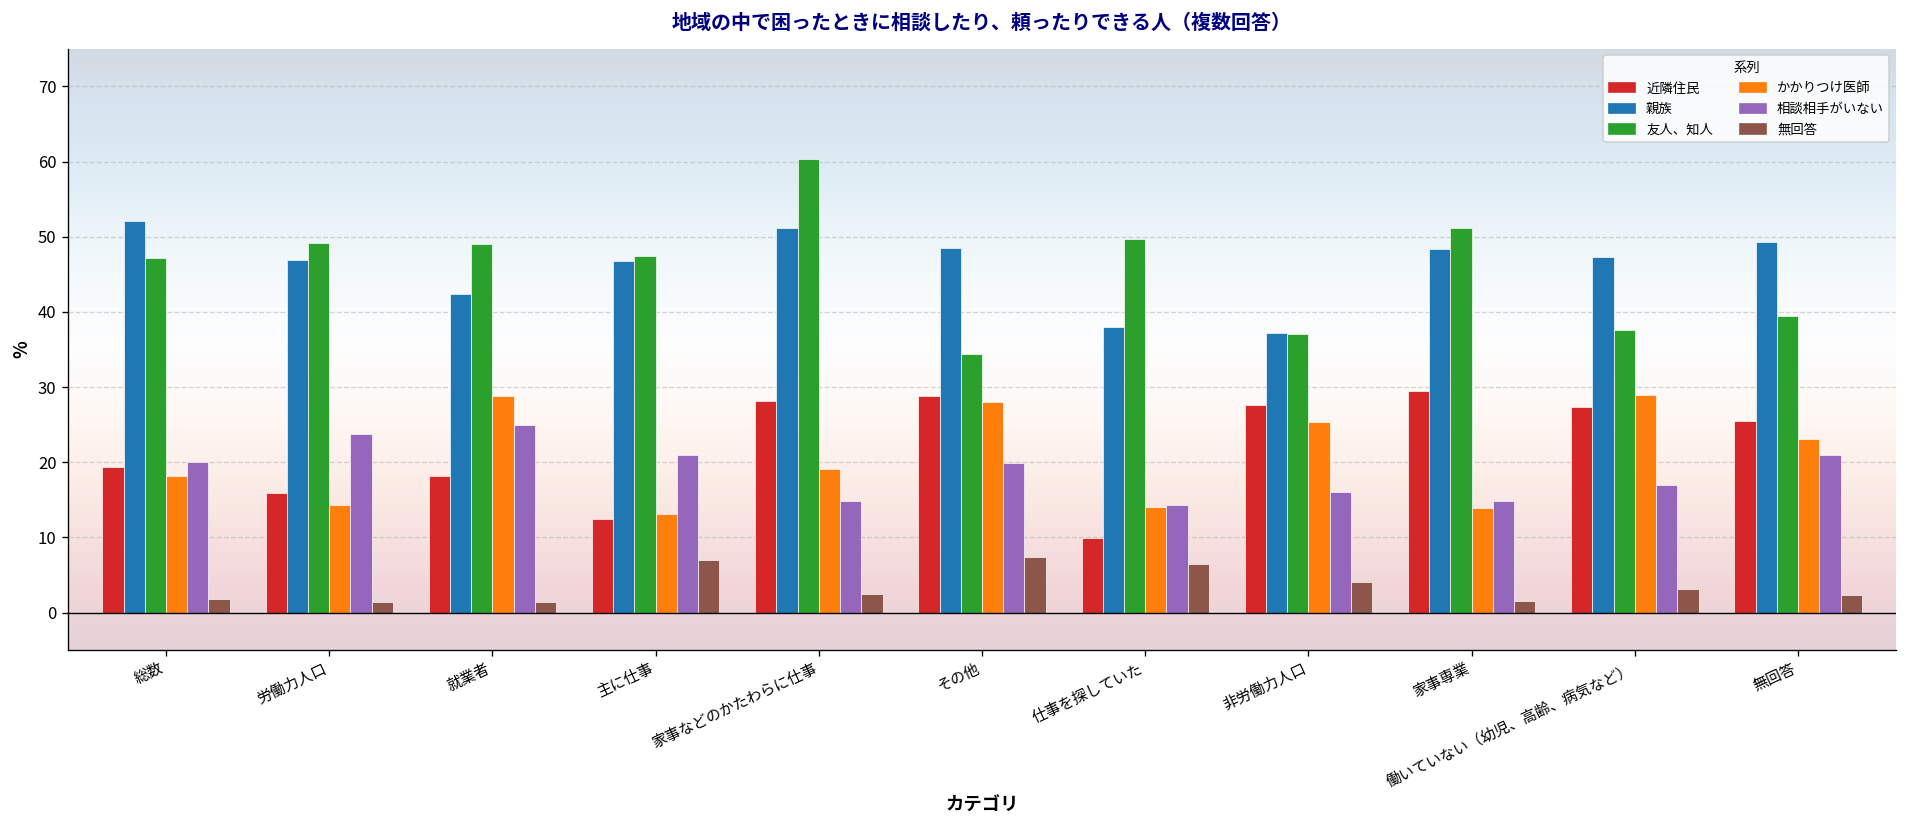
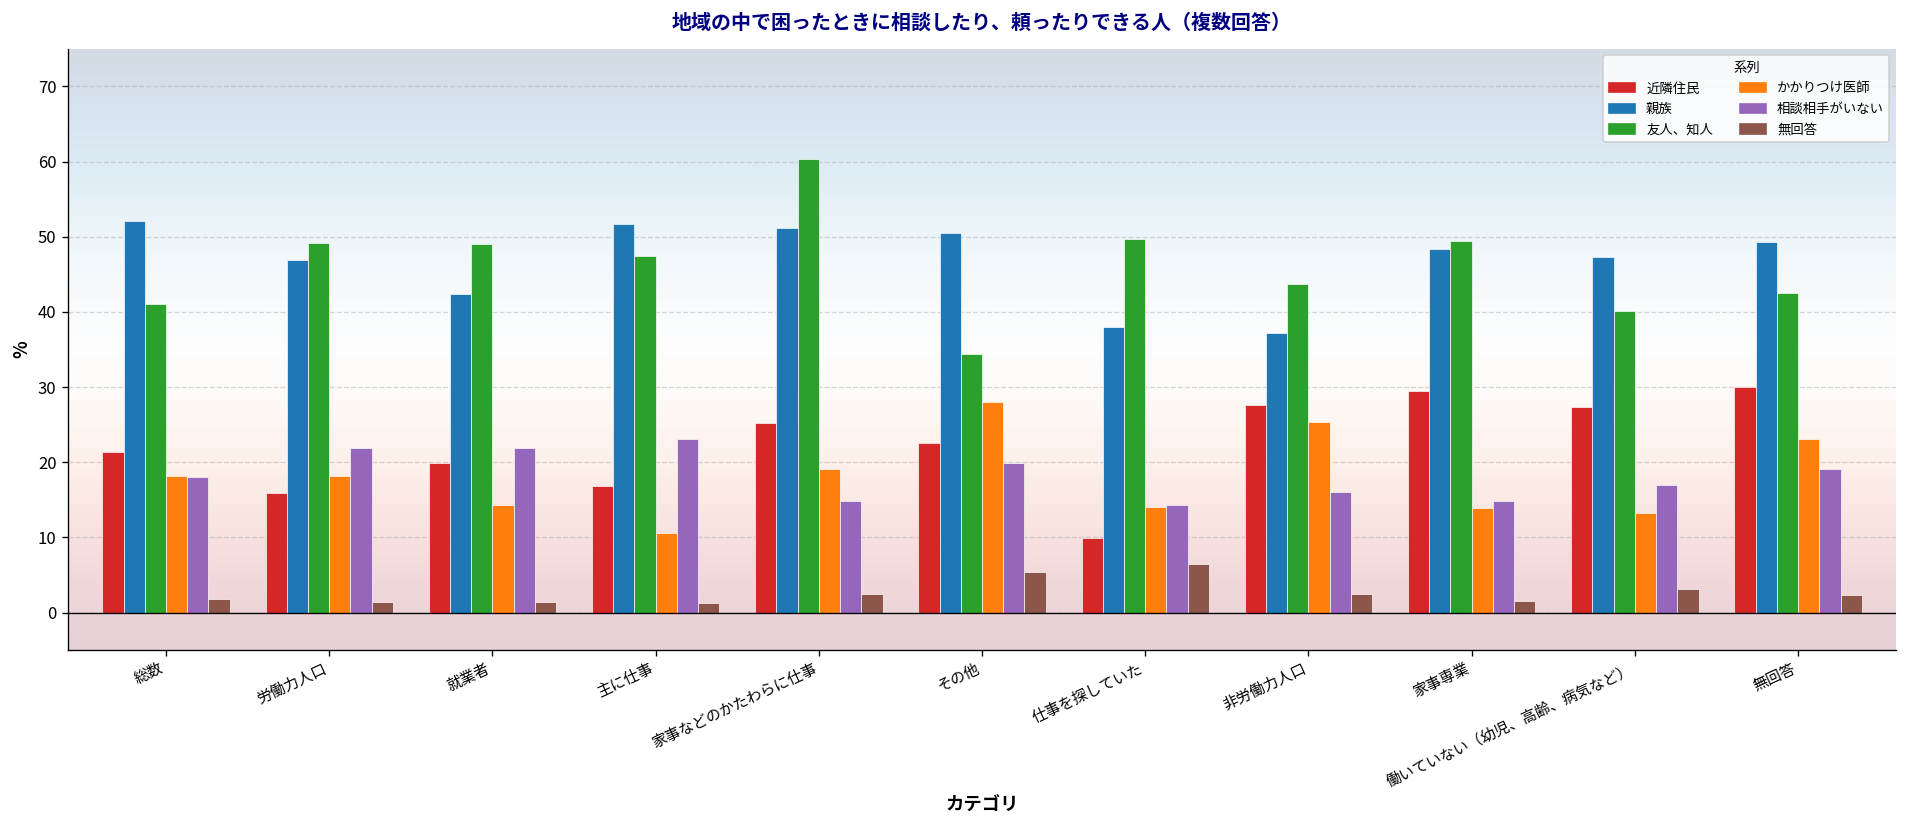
近隣住民, 総数: 19 -> 21
友人、知人, 総数: 47 -> 41
相談相手がいない, 総数: 20 -> 18
かかりつけ医師, 労働力人口: 14 -> 18
相談相手がいない, 労働力人口: 24 -> 22
近隣住民, 就業者: 18 -> 20
かかりつけ医師, 就業者: 29 -> 14
相談相手がいない, 就業者: 25 -> 22
近隣住民, 主に仕事: 12 -> 17
親族, 主に仕事: 47 -> 52
かかりつけ医師, 主に仕事: 13 -> 11
相談相手がいない, 主に仕事: 21 -> 23
無回答, 主に仕事: 7 -> 1
近隣住民, 家事などのかたわらに仕事: 28 -> 25
近隣住民, その他: 29 -> 23
親族, その他: 49 -> 51
無回答, その他: 7 -> 5
友人、知人, 非労働力人口: 37 -> 44
無回答, 非労働力人口: 4 -> 3
友人、知人, 家事専業: 51 -> 49
友人、知人, 働いていない（幼児、高齢、病気など）: 38 -> 40
かかりつけ医師, 働いていない（幼児、高齢、病気など）: 29 -> 13
近隣住民, 無回答: 26 -> 30
友人、知人, 無回答: 39 -> 43
相談相手がいない, 無回答: 21 -> 19
